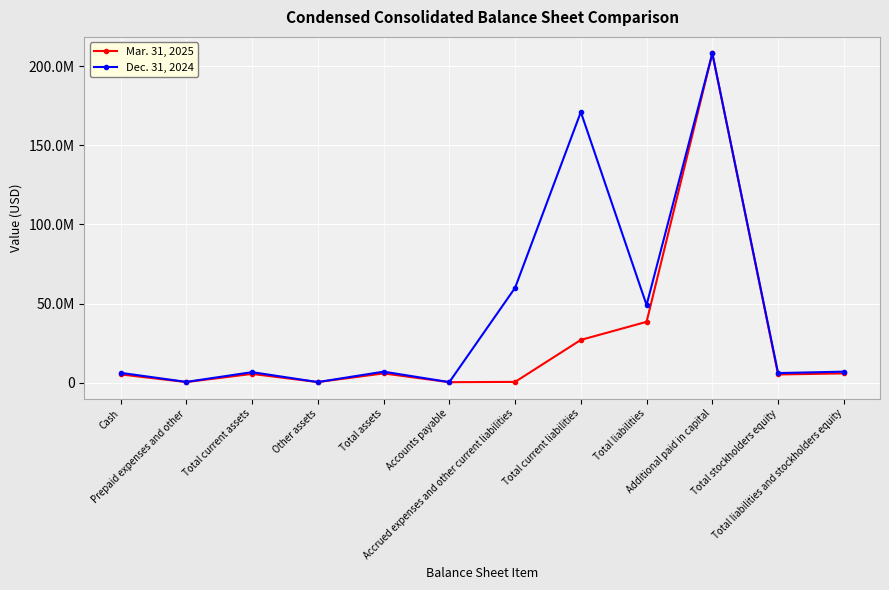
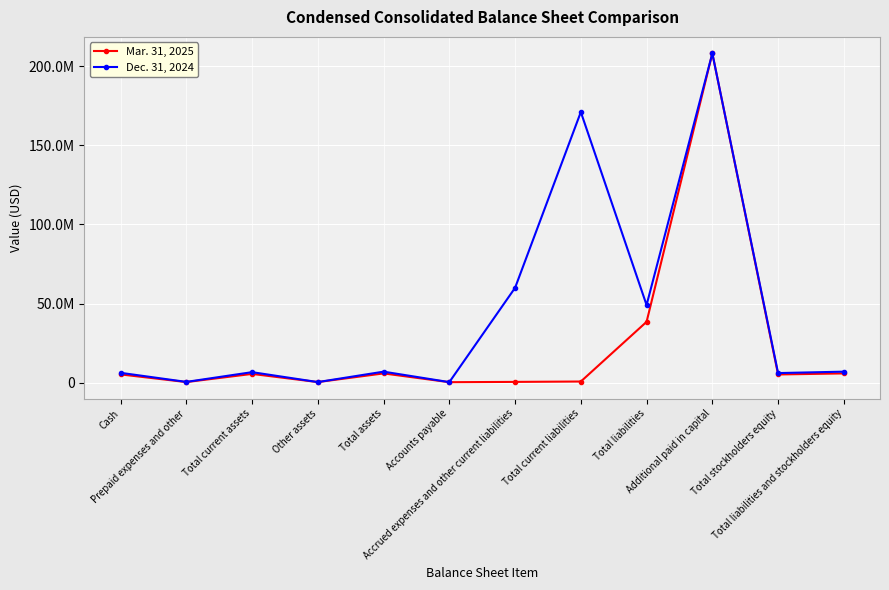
Mar. 31, 2025, Total current liabilities: 27000000 -> 1000000
